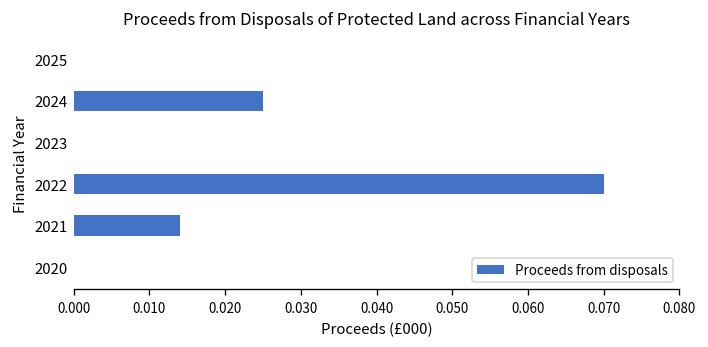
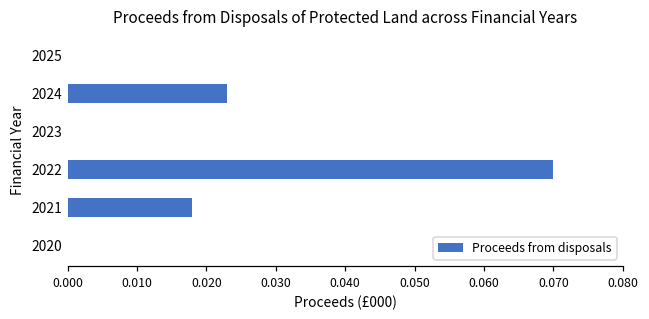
2024: 0.025 -> 0.023
2021: 0.014 -> 0.018
